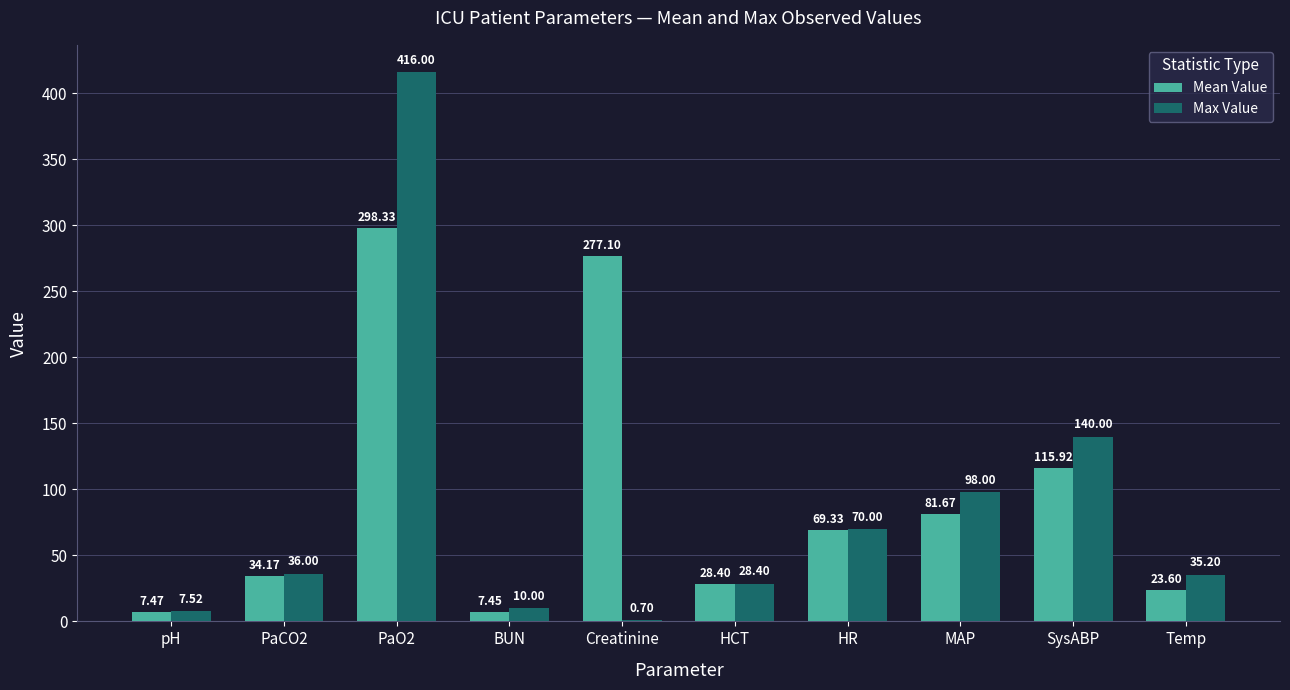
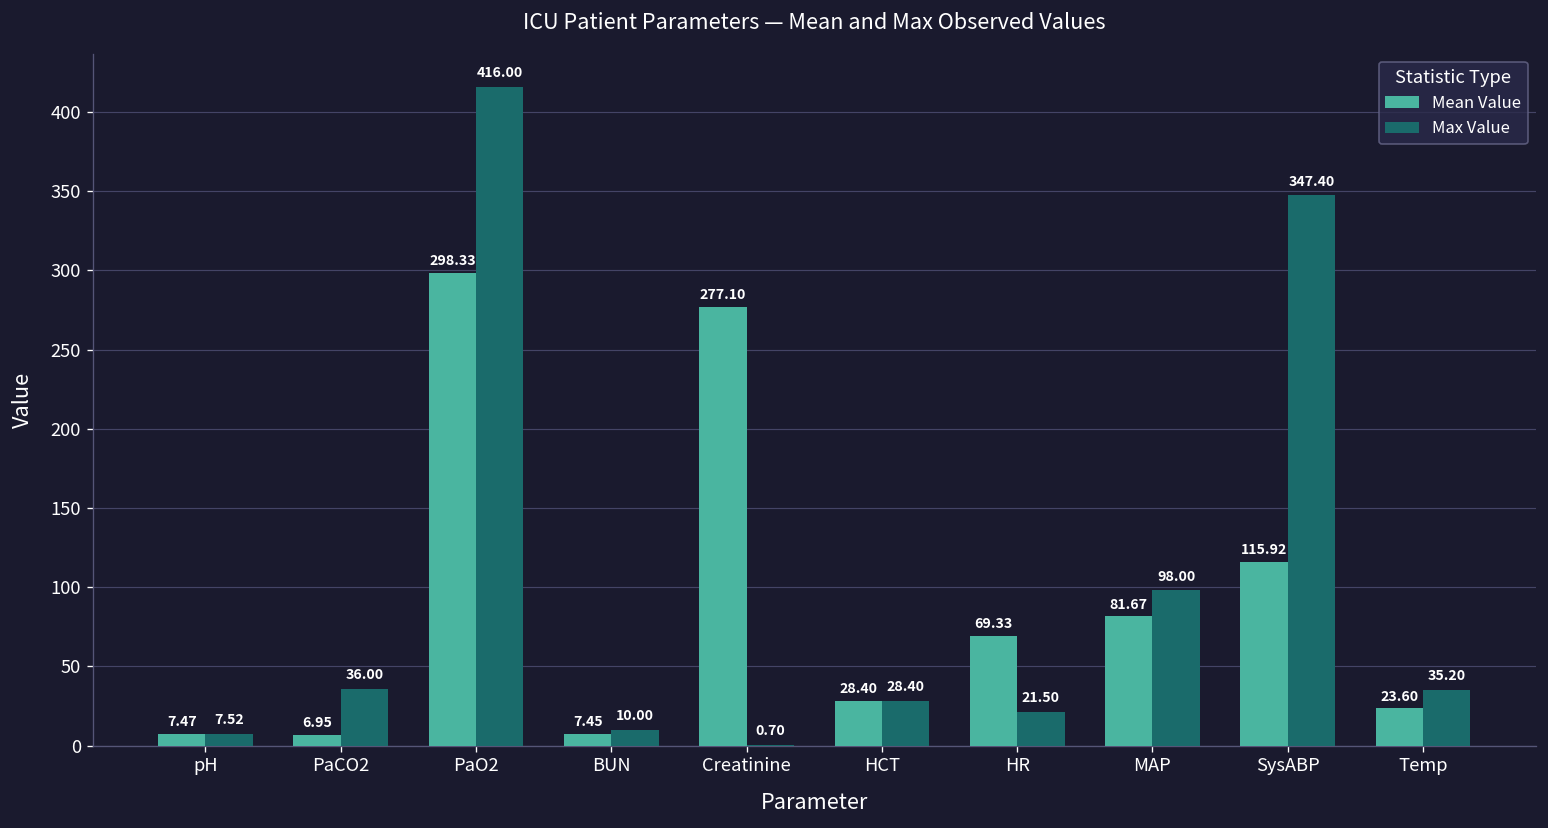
Mean Value, PaCO2: 34.17 -> 6.95
Max Value, HR: 70.00 -> 21.50
Max Value, SysABP: 140.00 -> 347.40
